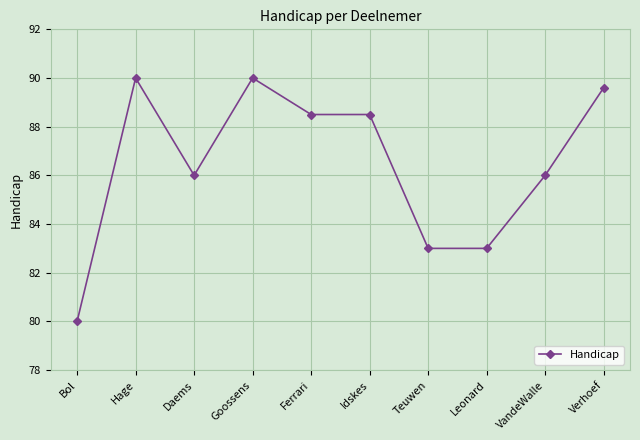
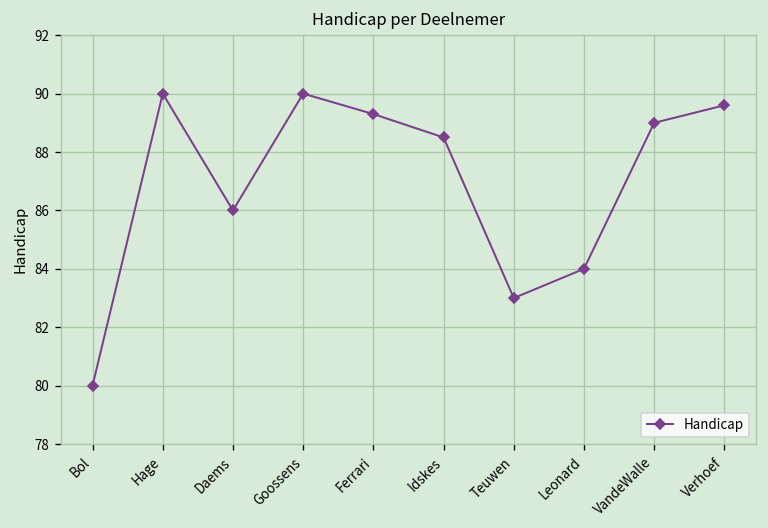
Ferrari: 88.5 -> 89.3
Leonard: 83 -> 84
VandeWalle: 86 -> 89
